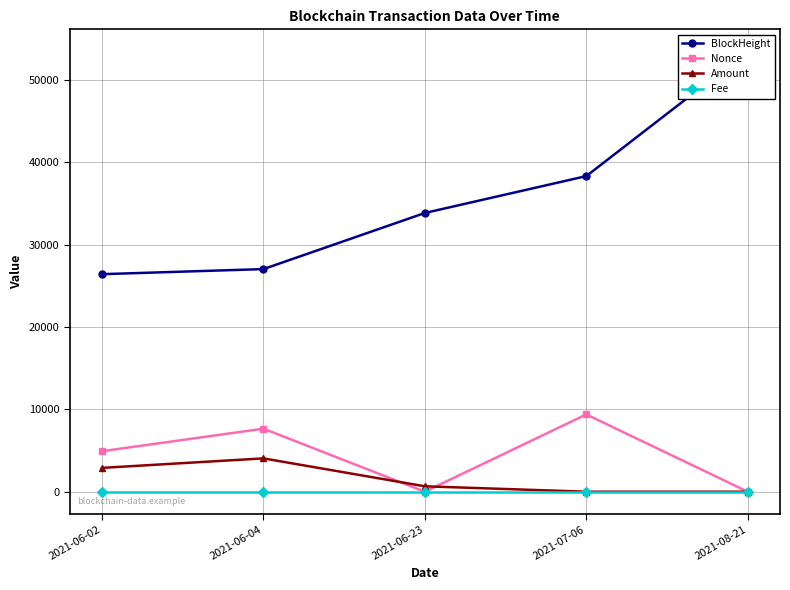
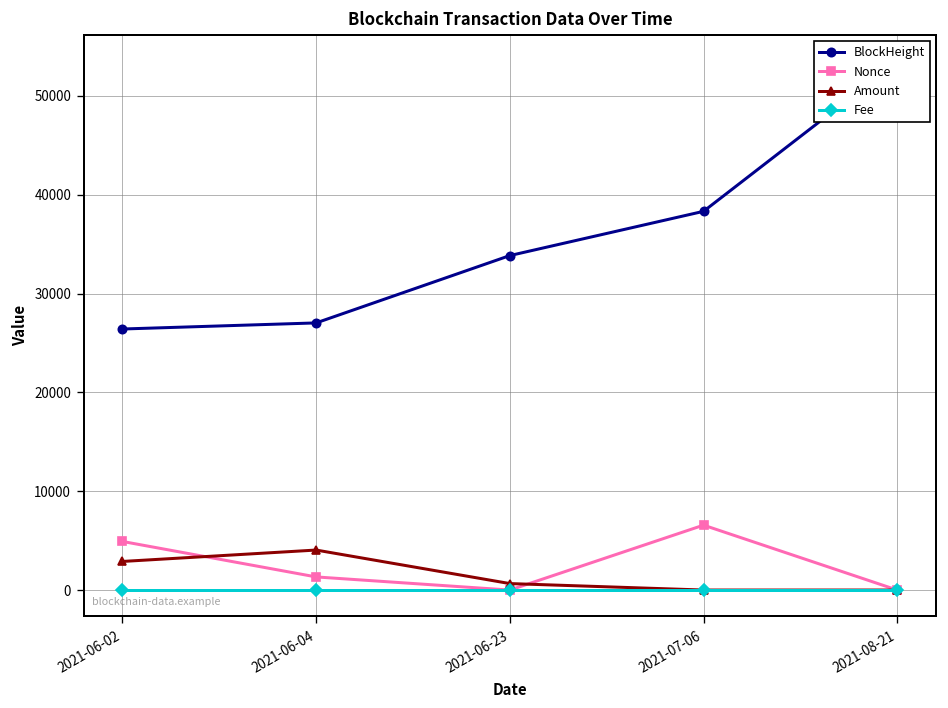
Nonce, 2021-06-04: 8000 -> 1000
Nonce, 2021-07-06: 9000 -> 7000
